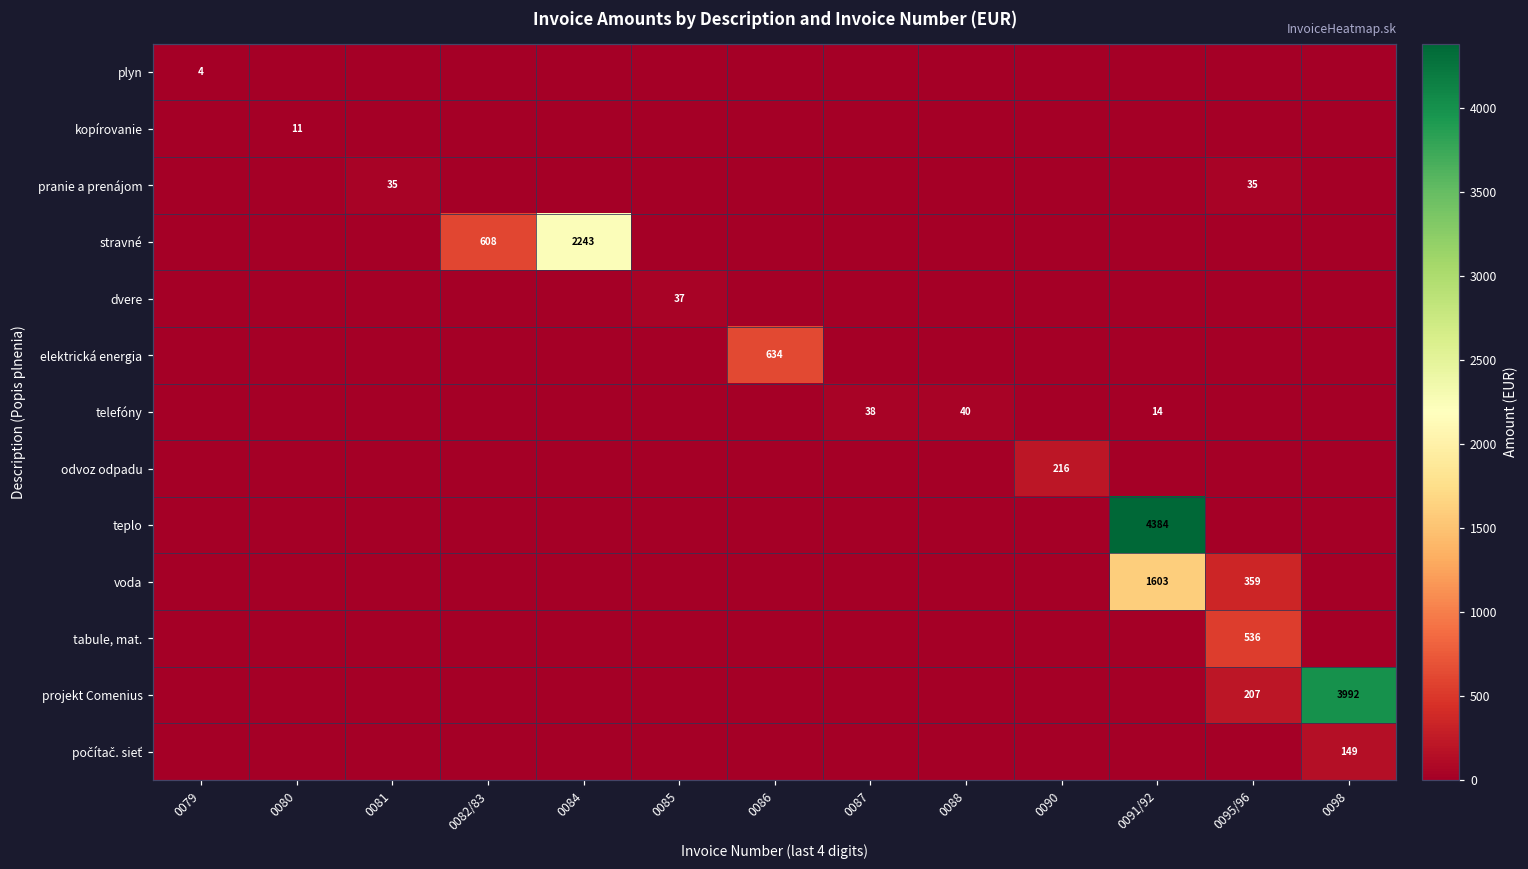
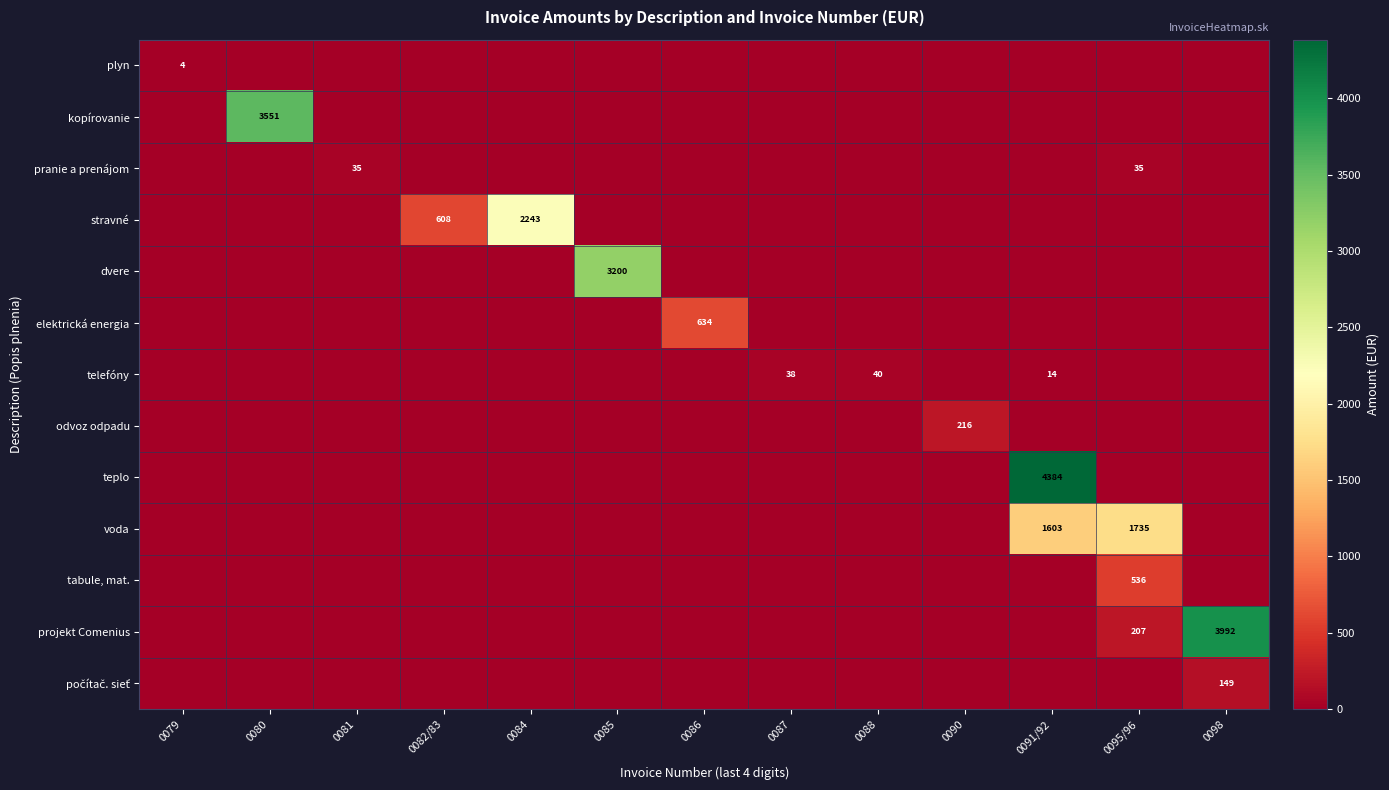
kopírovanie, 0080: 11 -> 3551
dvere, 0085: 37 -> 3200
voda, 0095/96: 359 -> 1735
